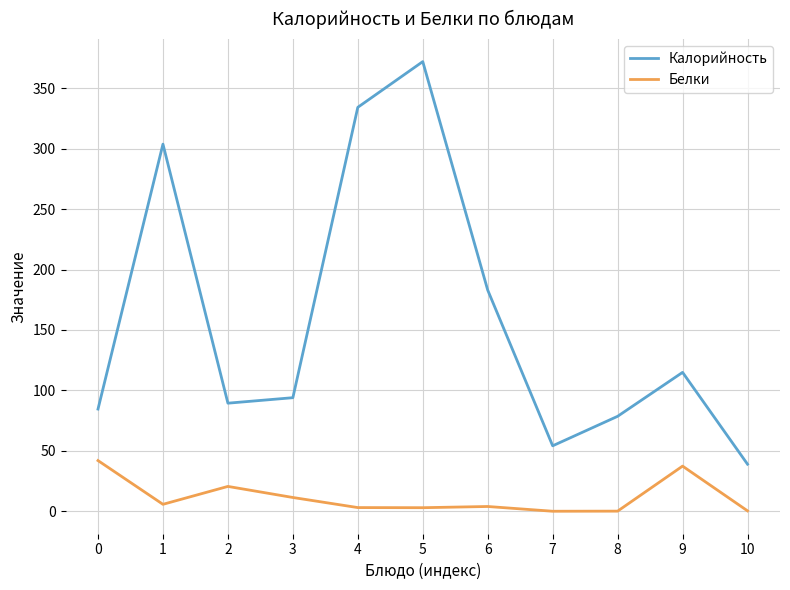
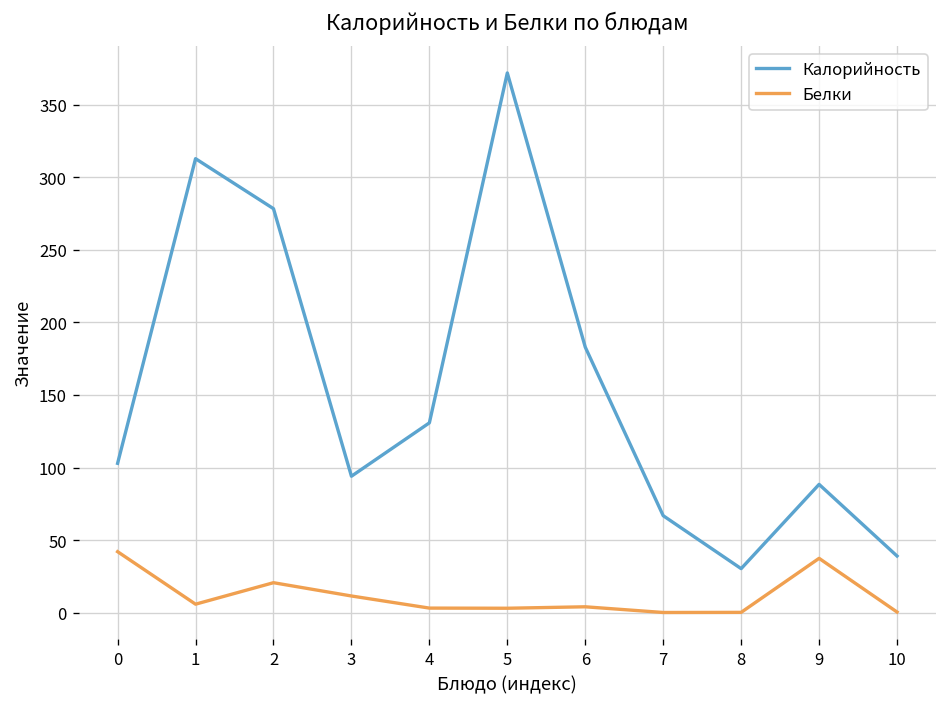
Калорийность, 0: 85 -> 103
Калорийность, 1: 304 -> 313
Калорийность, 2: 89 -> 278
Калорийность, 4: 334 -> 131
Калорийность, 7: 54 -> 67
Калорийность, 8: 79 -> 30
Калорийность, 9: 115 -> 88
